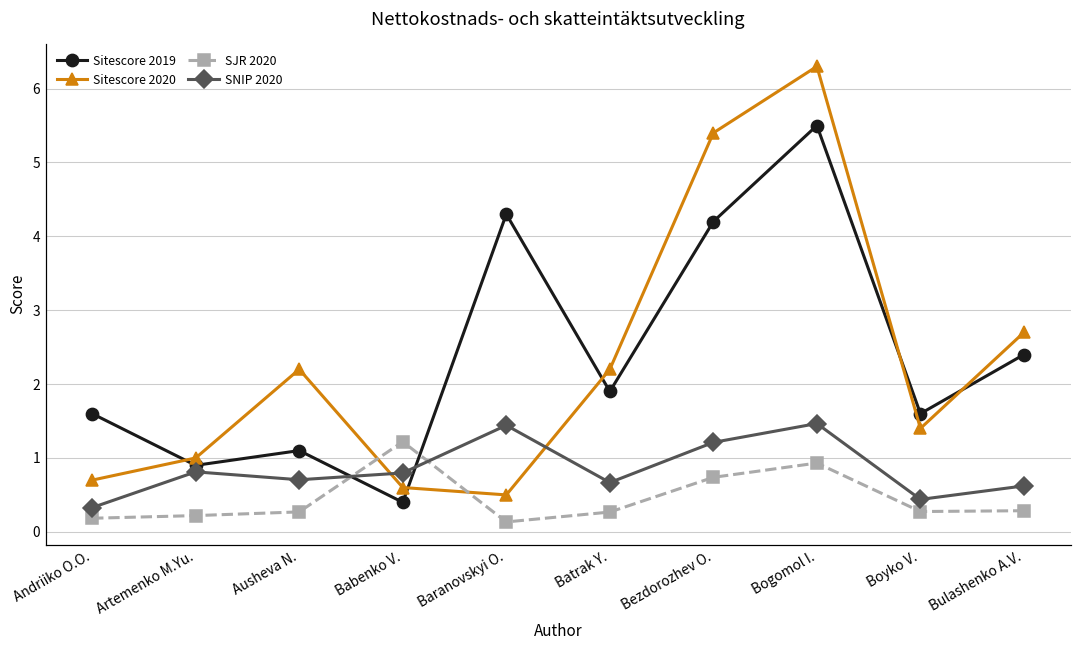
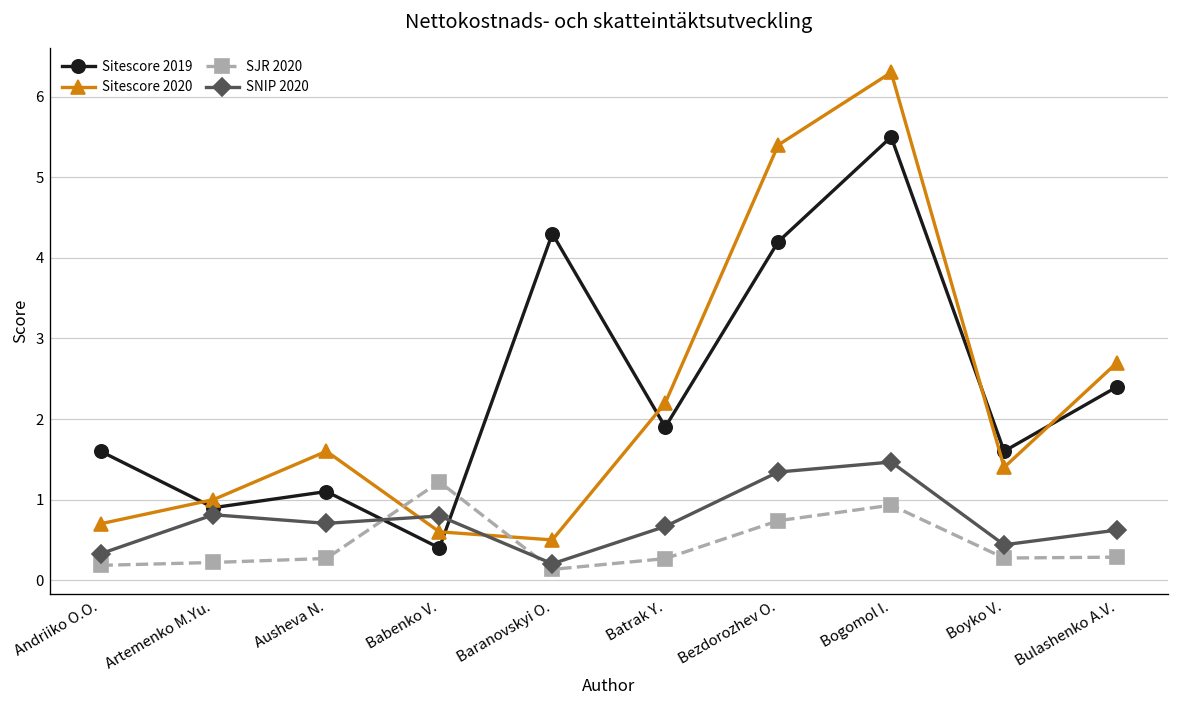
Sitescore 2020, Ausheva N.: 2.2 -> 1.6
SNIP 2020, Baranovskyi O.: 1.4 -> 0.2
SNIP 2020, Bezdorozhev O.: 1.2 -> 1.3
